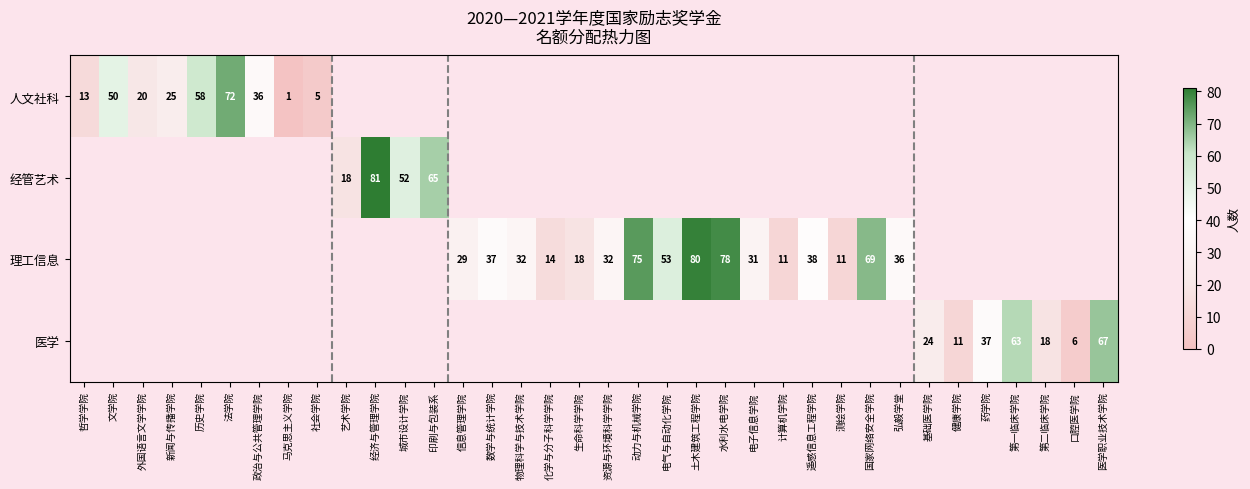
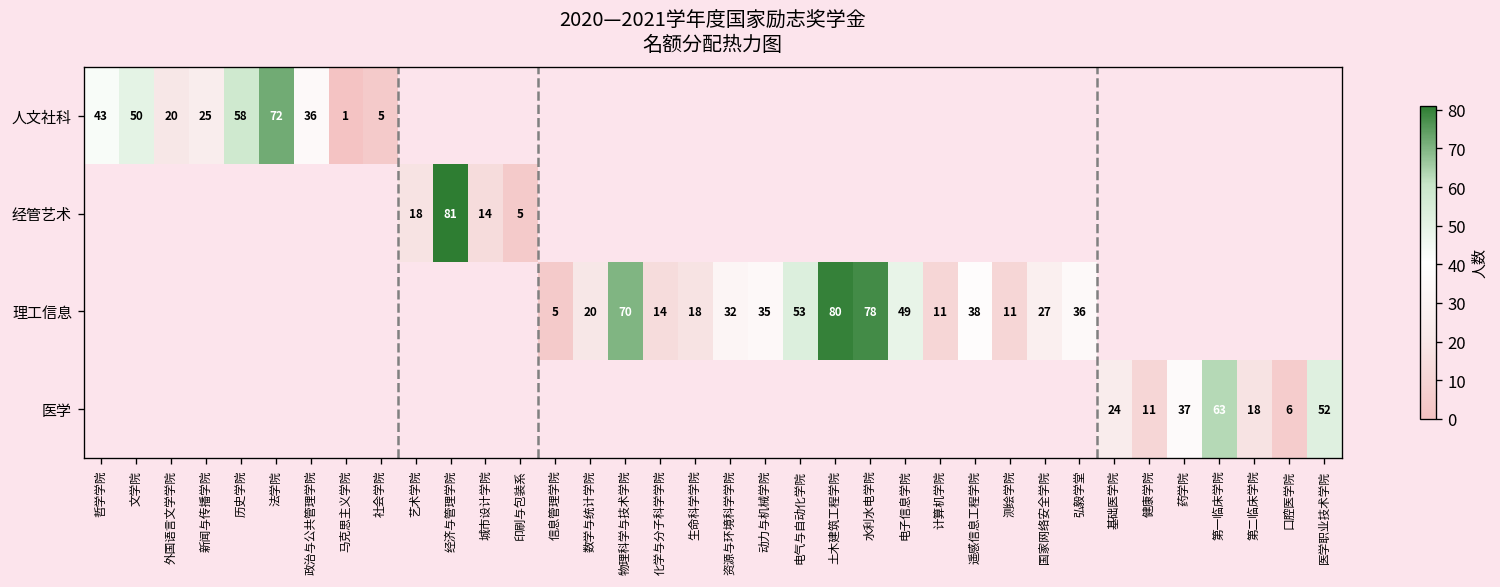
人文社科, 哲学学院: 13 -> 43
经管艺术, 城市设计学院: 52 -> 14
经管艺术, 印刷与包装系: 65 -> 5
理工信息, 信息管理学院: 29 -> 5
理工信息, 数学与统计学院: 37 -> 20
理工信息, 物理科学与技术学院: 32 -> 70
理工信息, 动力与机械学院: 75 -> 35
理工信息, 电子信息学院: 31 -> 49
理工信息, 国家网络安全学院: 69 -> 27
医学, 医学职业技术学院: 67 -> 52
